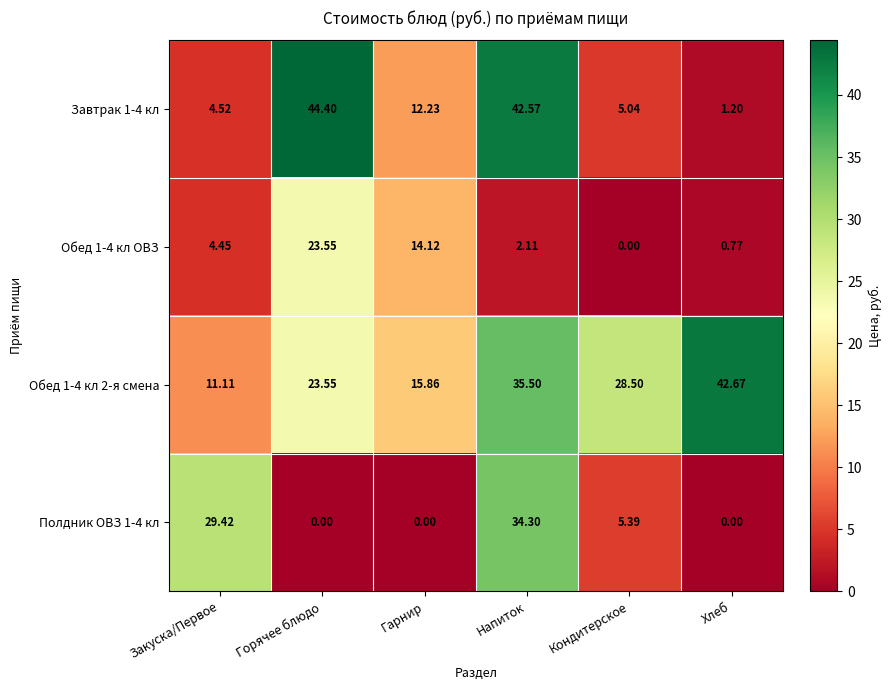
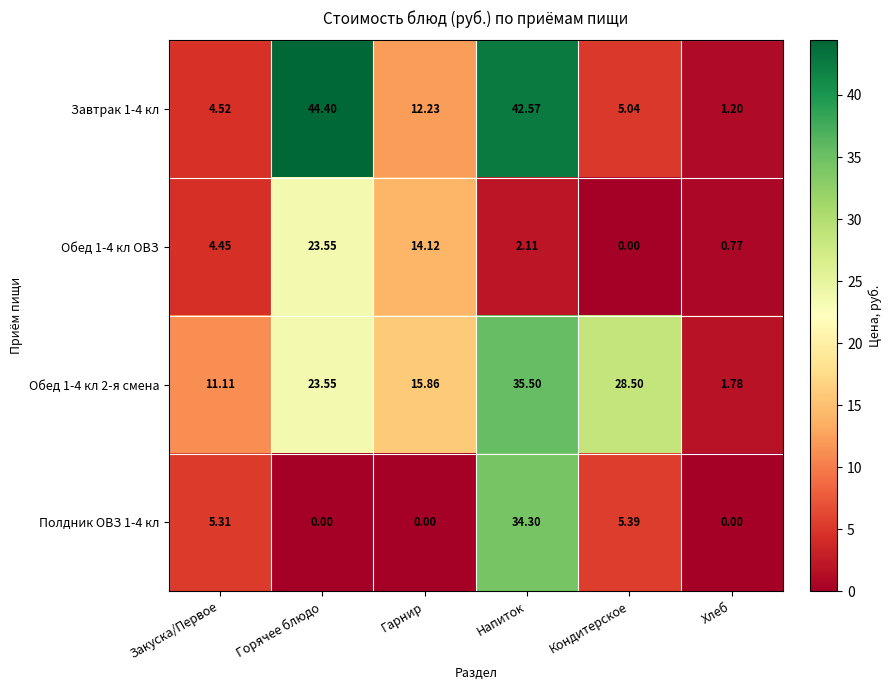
Обед 1-4 кл 2-я смена, Хлеб: 42.67 -> 1.78
Полдник ОВЗ 1-4 кл, Закуска/Первое: 29.42 -> 5.31
